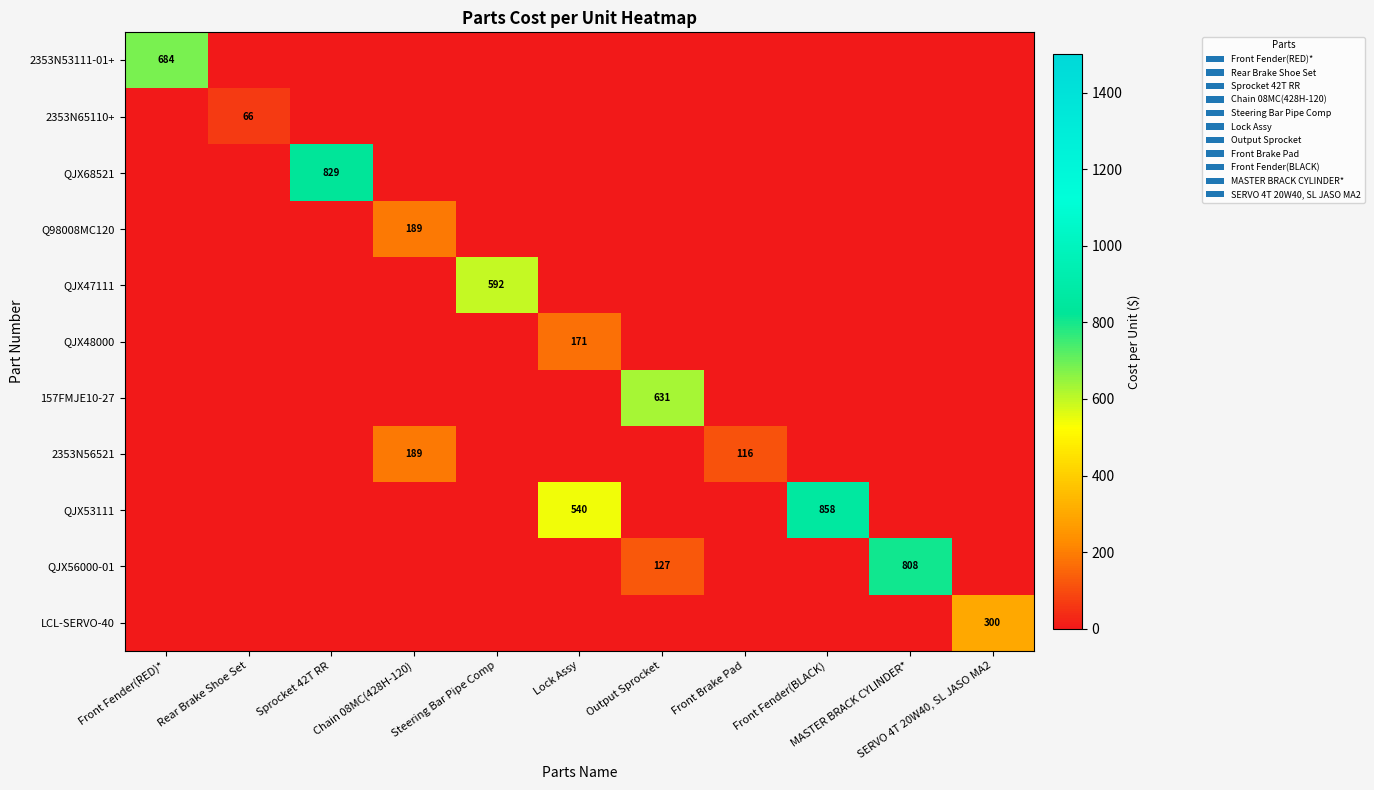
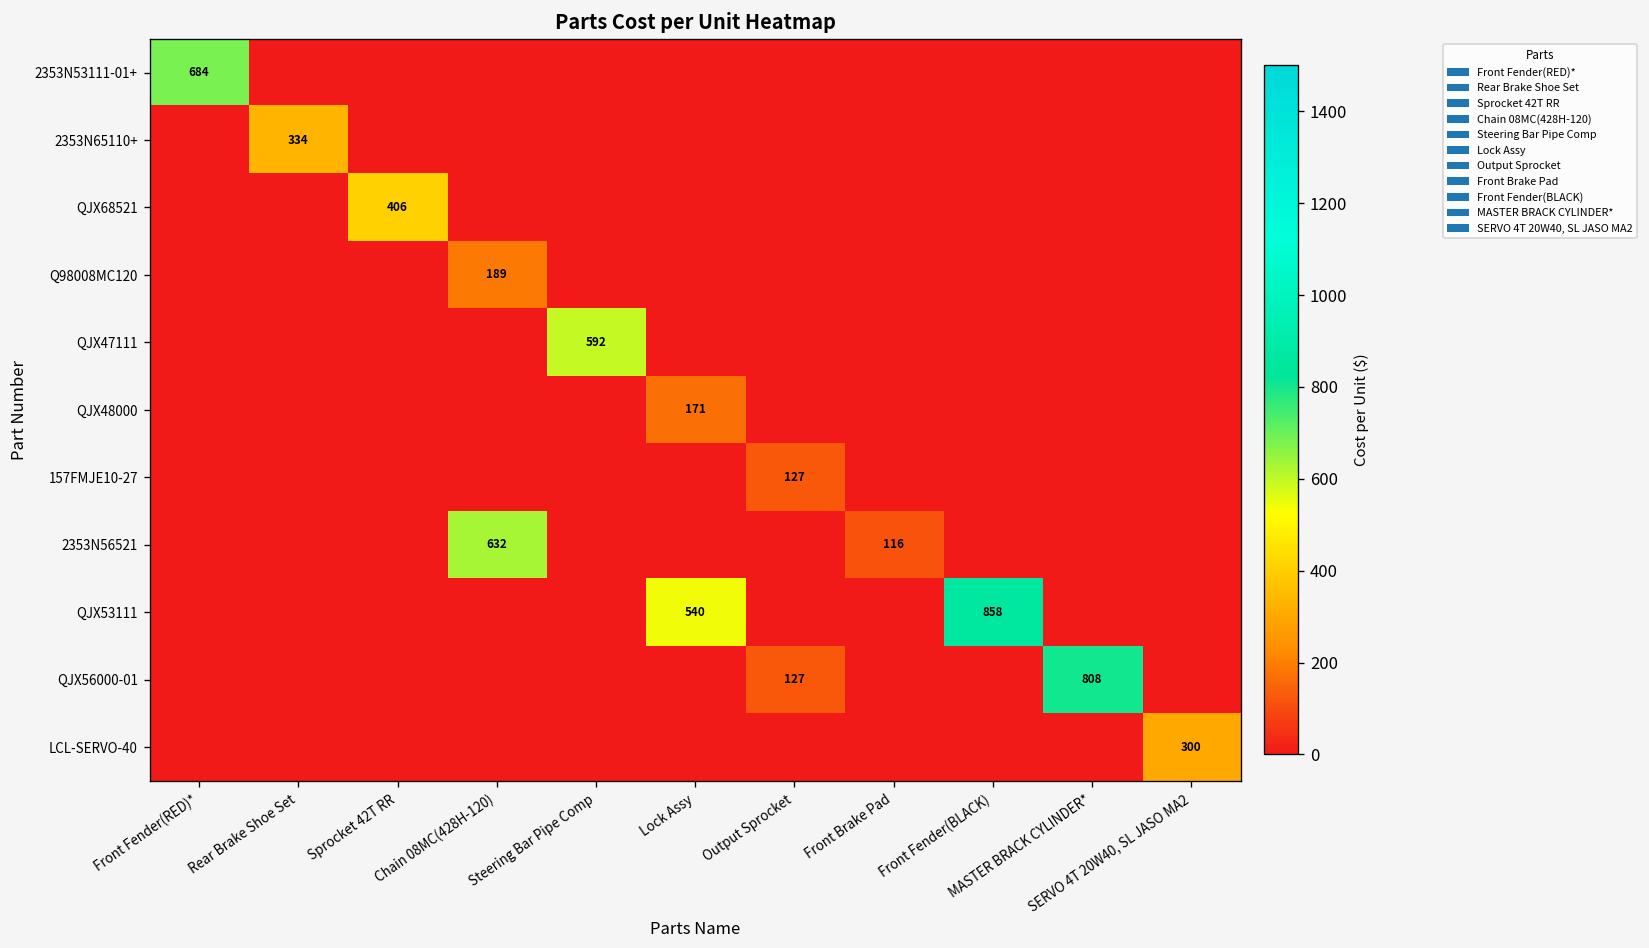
2353N65110+, Rear Brake Shoe Set: 66 -> 334
QJX68521, Sprocket 42T RR: 829 -> 406
157FMJE10-27, Output Sprocket: 631 -> 127
2353N56521, Chain 08MC(428H-120): 189 -> 632
